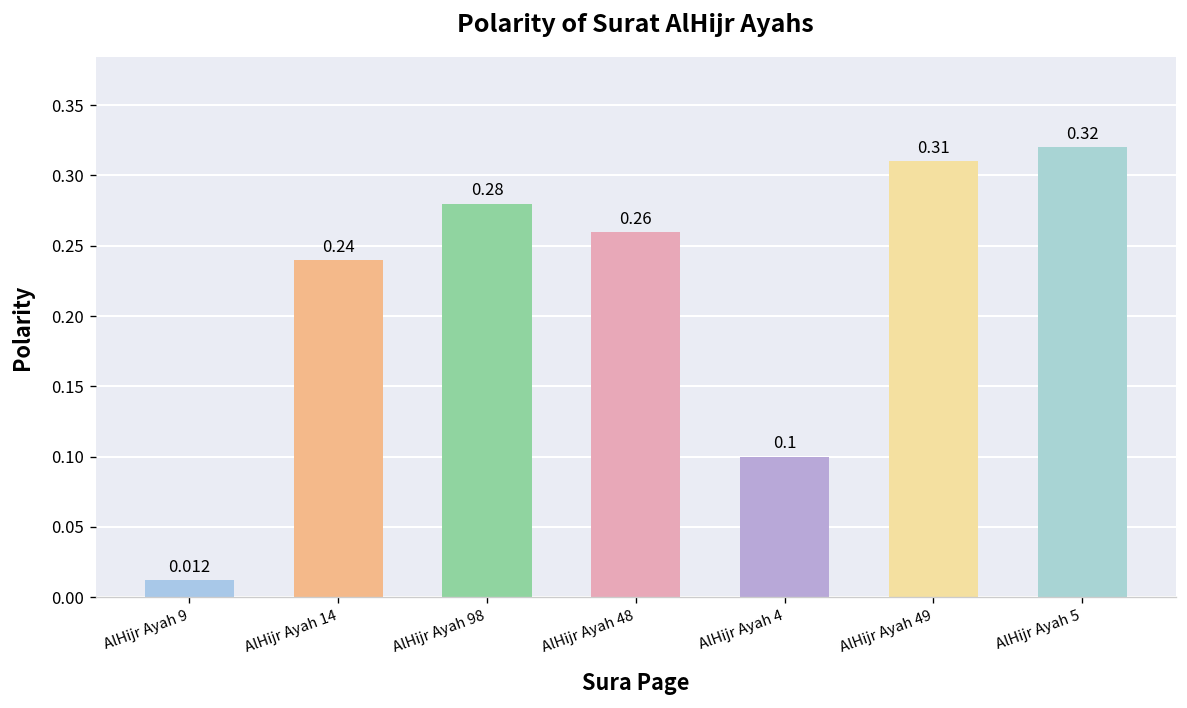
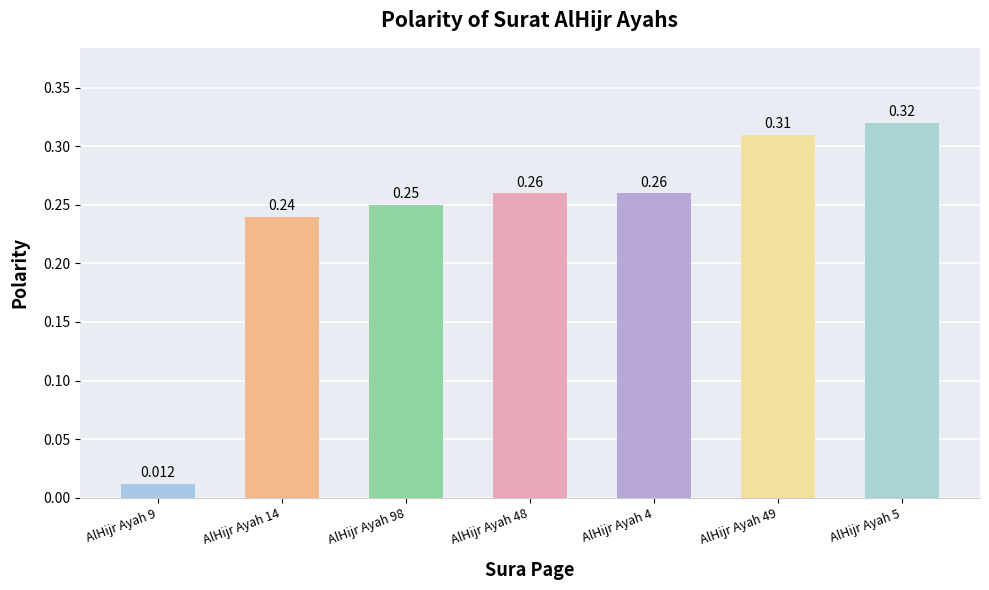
AlHijr Ayah 98: 0.28 -> 0.25
AlHijr Ayah 4: 0.1 -> 0.26
